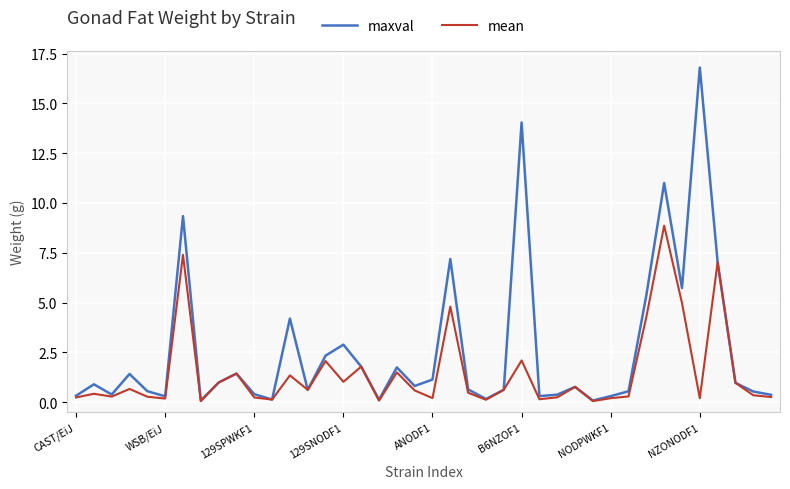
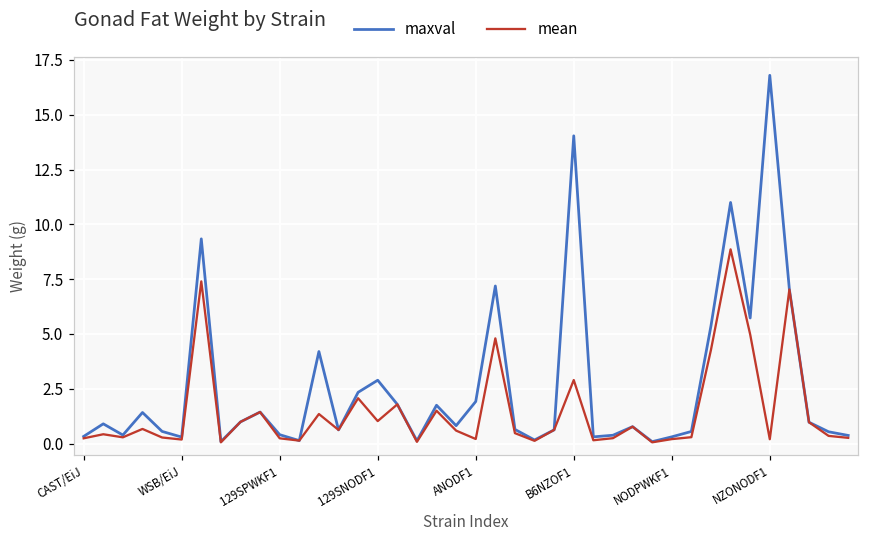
maxval, ANODF1: 1.1 -> 1.9
mean, B6NZOF1: 2.1 -> 2.9
